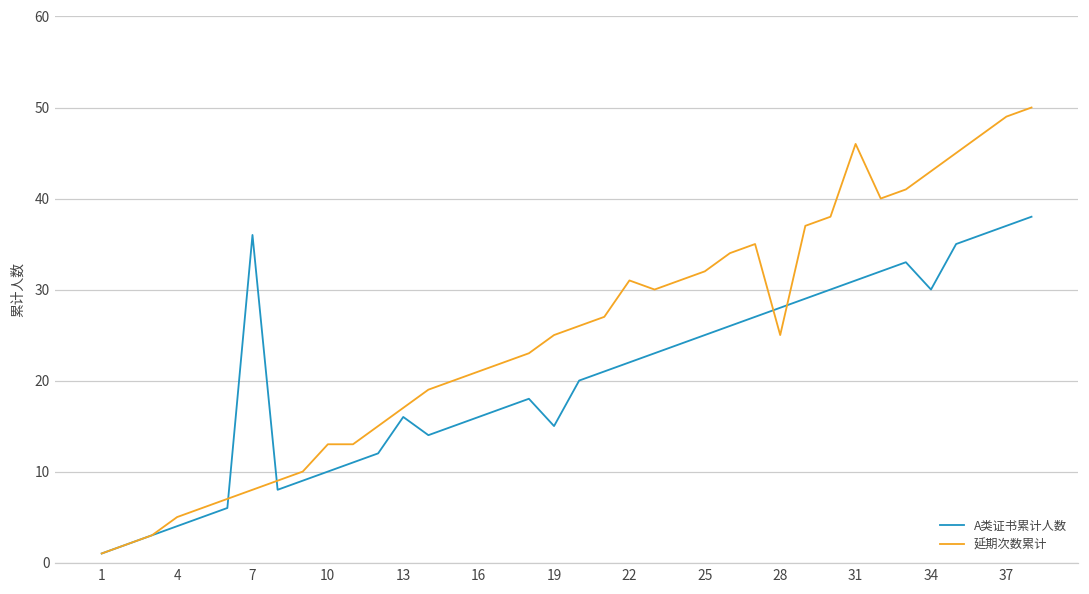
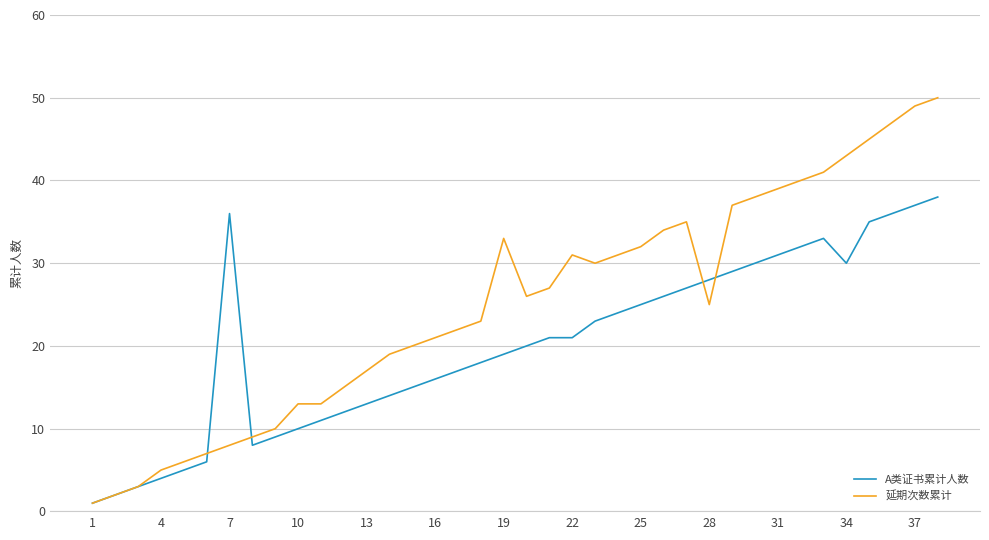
A类证书累计人数, 13: 16 -> 13
A类证书累计人数, 19: 15 -> 19
延期次数累计, 19: 25 -> 33
A类证书累计人数, 22: 22 -> 21
延期次数累计, 31: 46 -> 39
